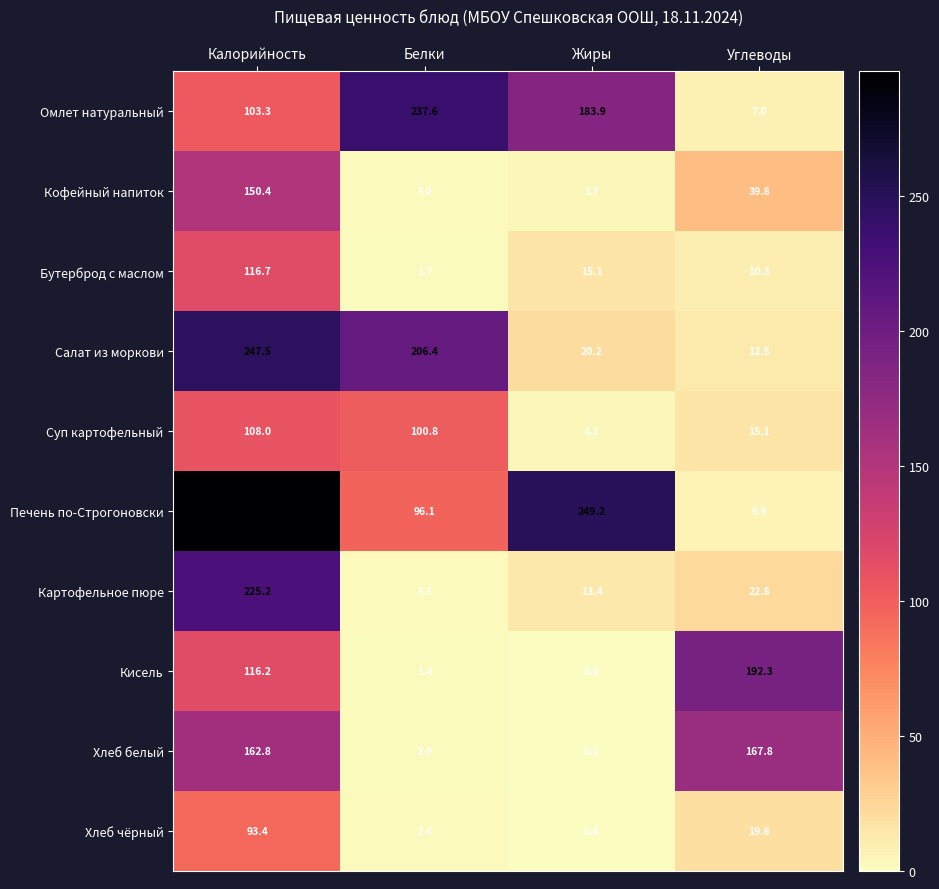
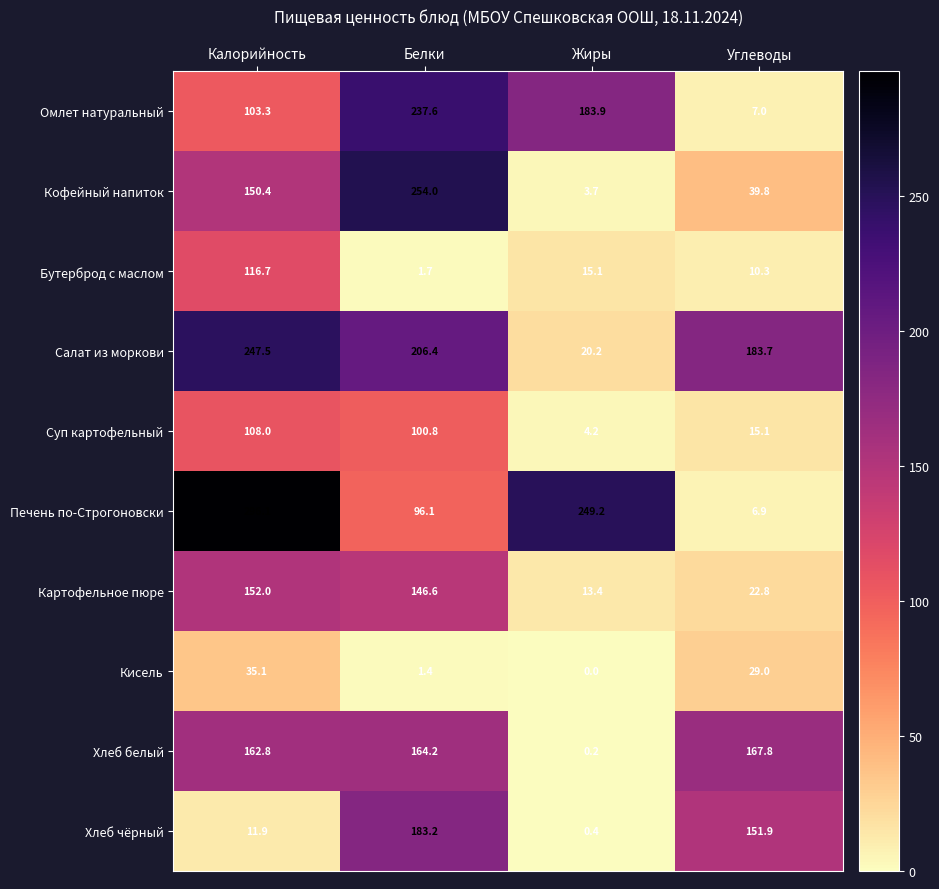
Кофейный напиток, Белки: 3.0 -> 254.0
Салат из моркови, Углеводы: 12.5 -> 183.7
Картофельное пюре, Калорийность: 225.2 -> 152.0
Картофельное пюре, Белки: 3.3 -> 146.6
Кисель, Калорийность: 116.2 -> 35.1
Кисель, Углеводы: 192.3 -> 29.0
Хлеб белый, Белки: 2.0 -> 164.2
Хлеб чёрный, Калорийность: 93.4 -> 11.9
Хлеб чёрный, Белки: 2.4 -> 183.2
Хлеб чёрный, Углеводы: 19.6 -> 151.9
